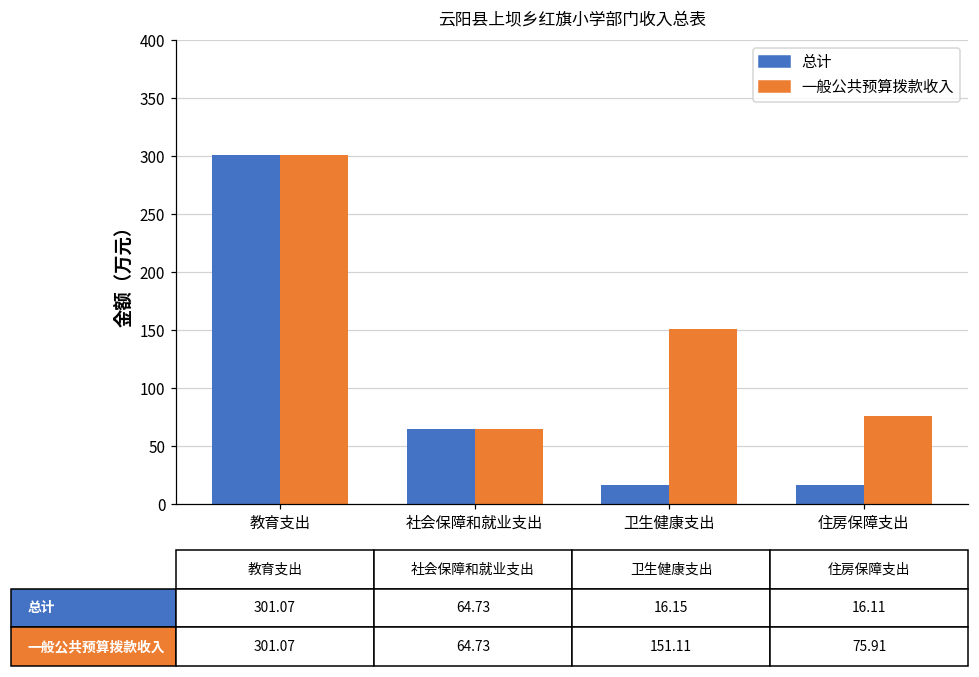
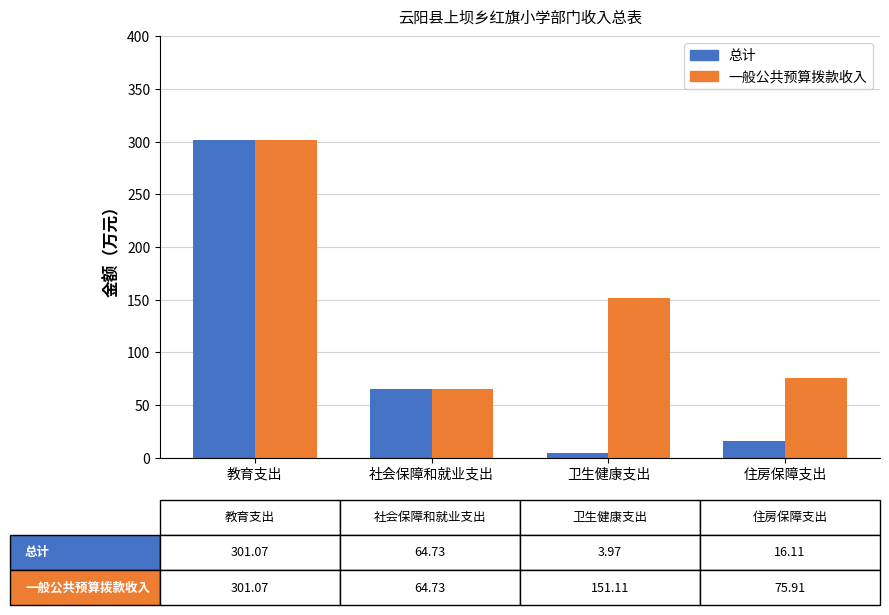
总计, 卫生健康支出: 16.15 -> 3.97
